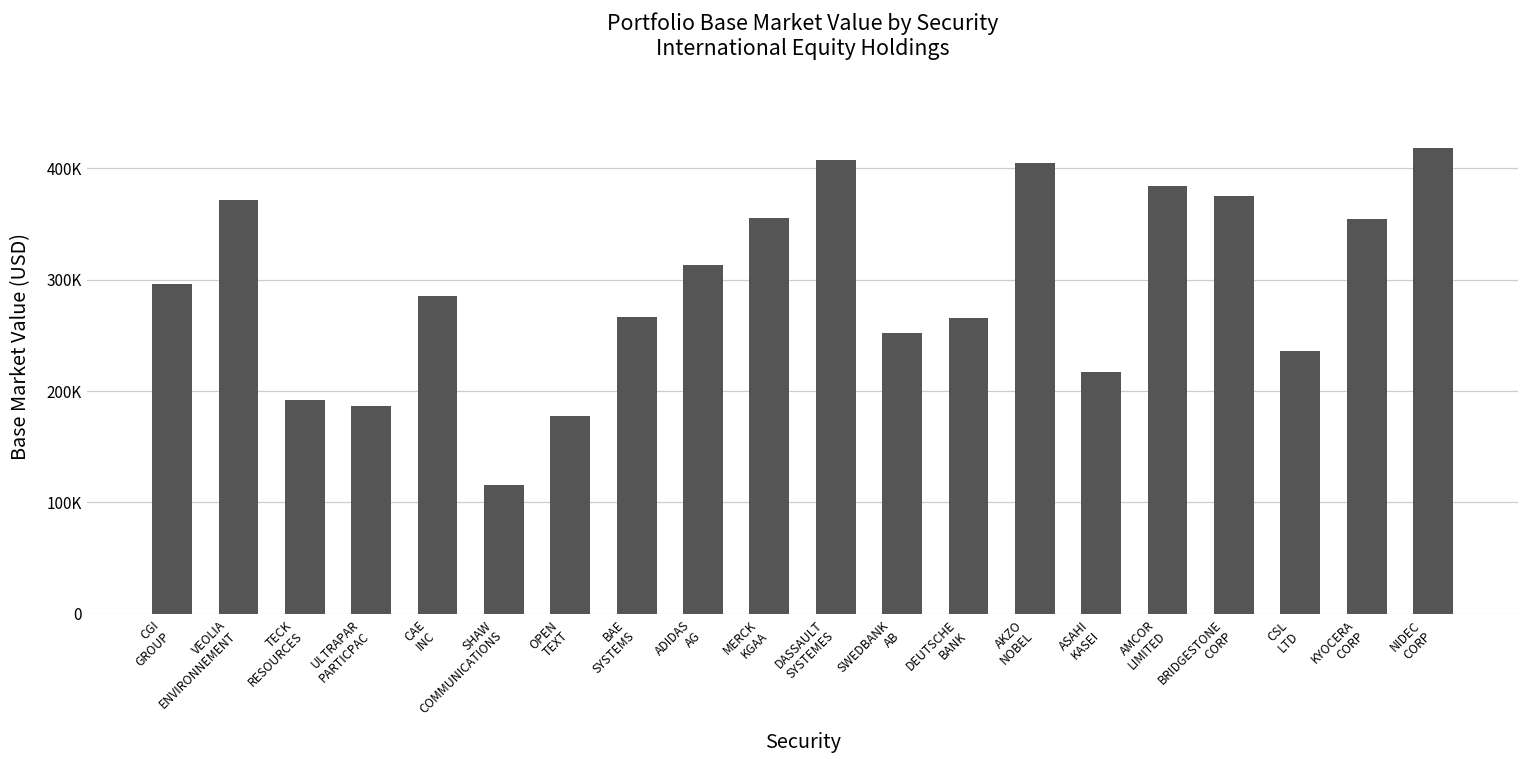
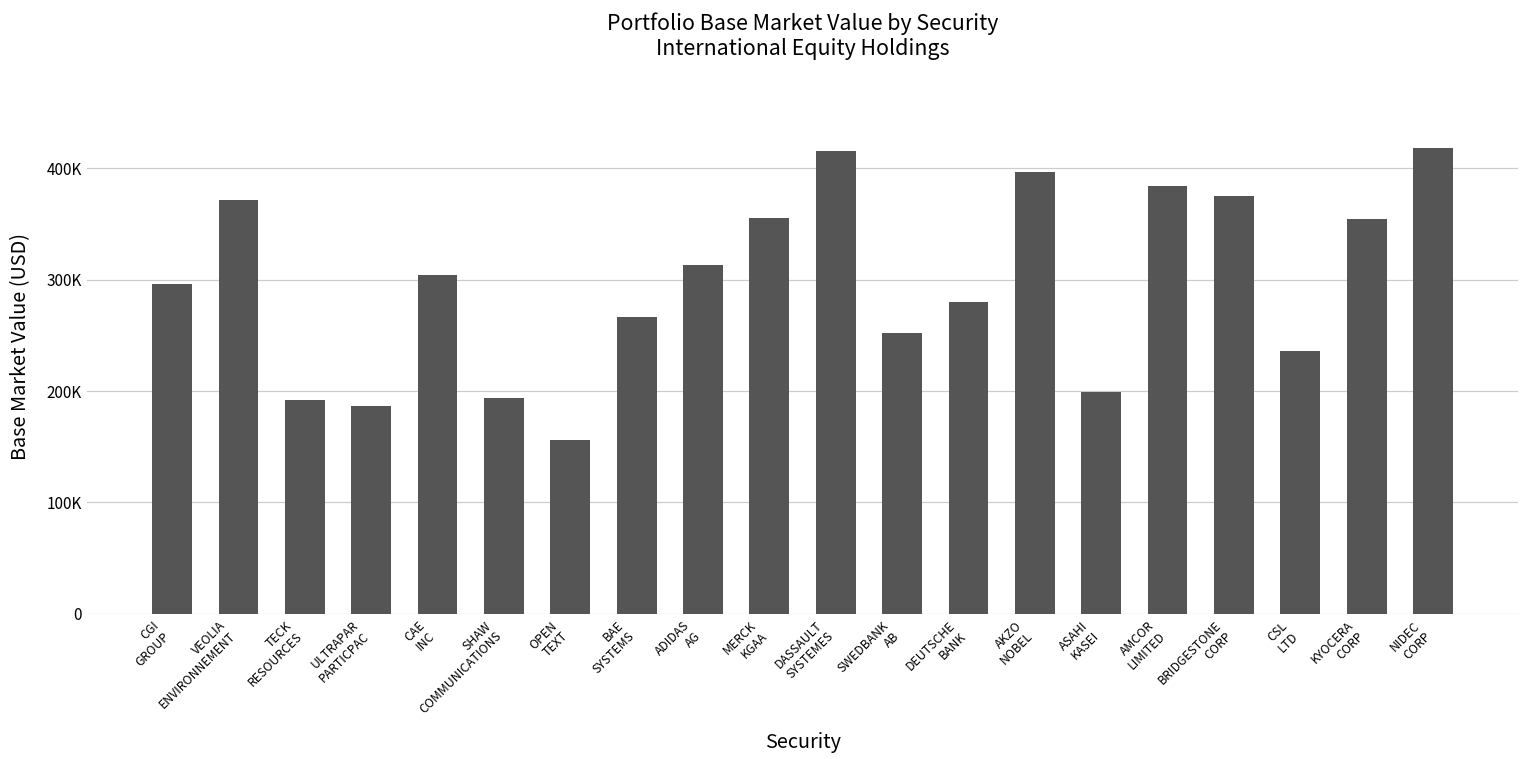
CAE INC: 285000 -> 304000
SHAW COMMUNICATIONS: 116000 -> 194000
OPEN TEXT: 178000 -> 156000
DASSAULT SYSTEMES: 408000 -> 415000
DEUTSCHE BANK: 265000 -> 280000
AKZO NOBEL: 405000 -> 396000
ASAHI KASEI: 217000 -> 199000
